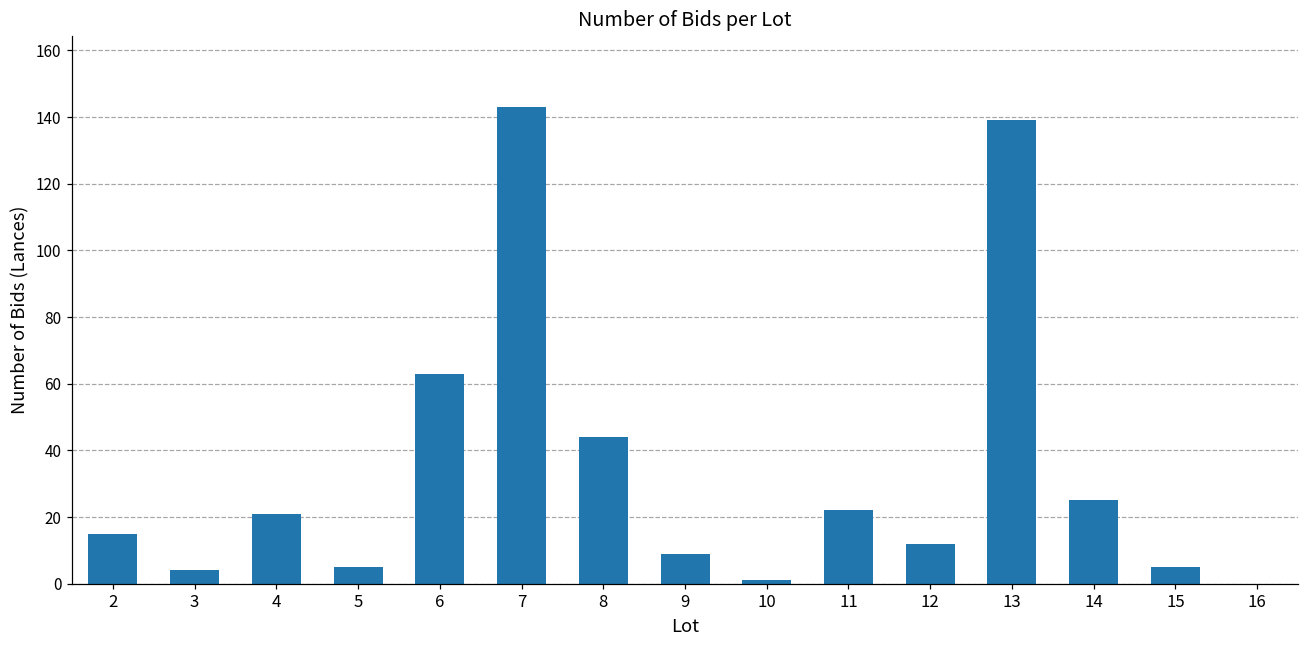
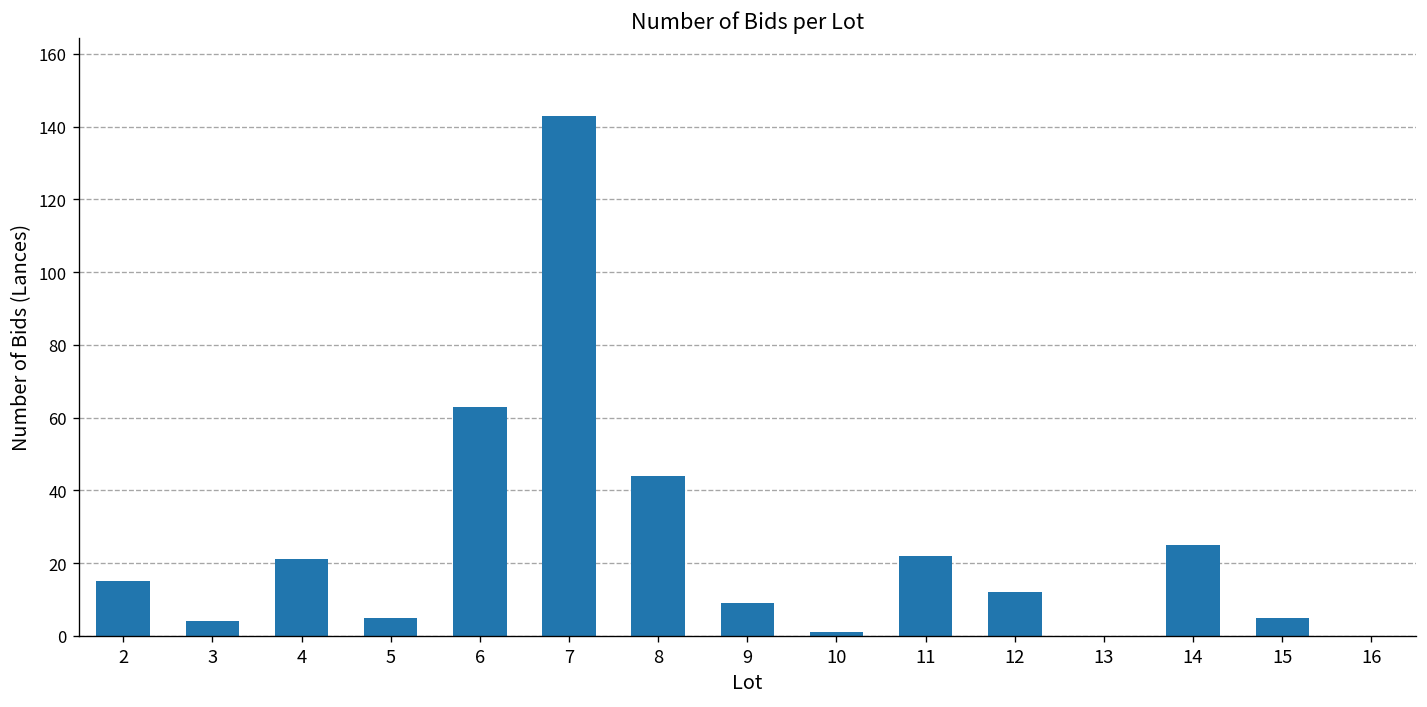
13: 139 -> 0
